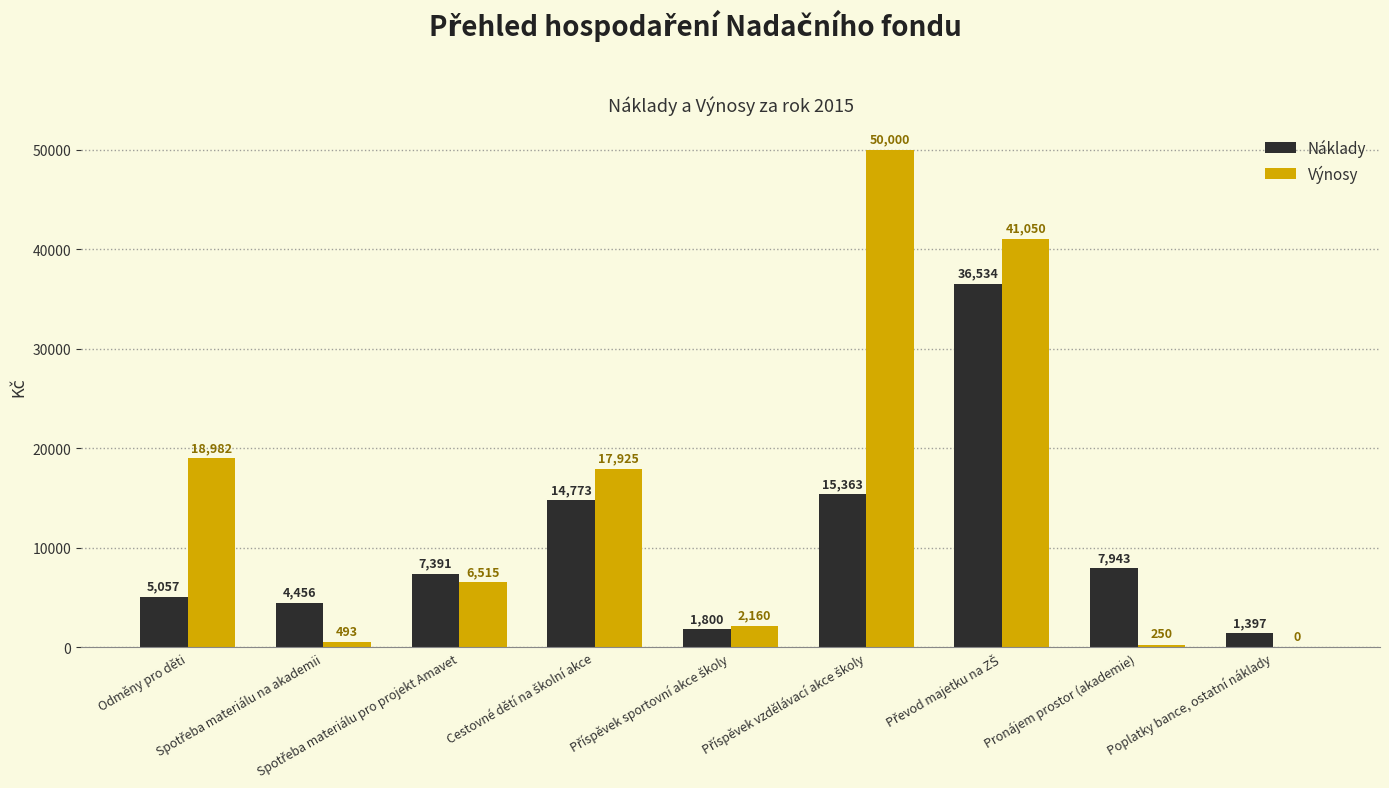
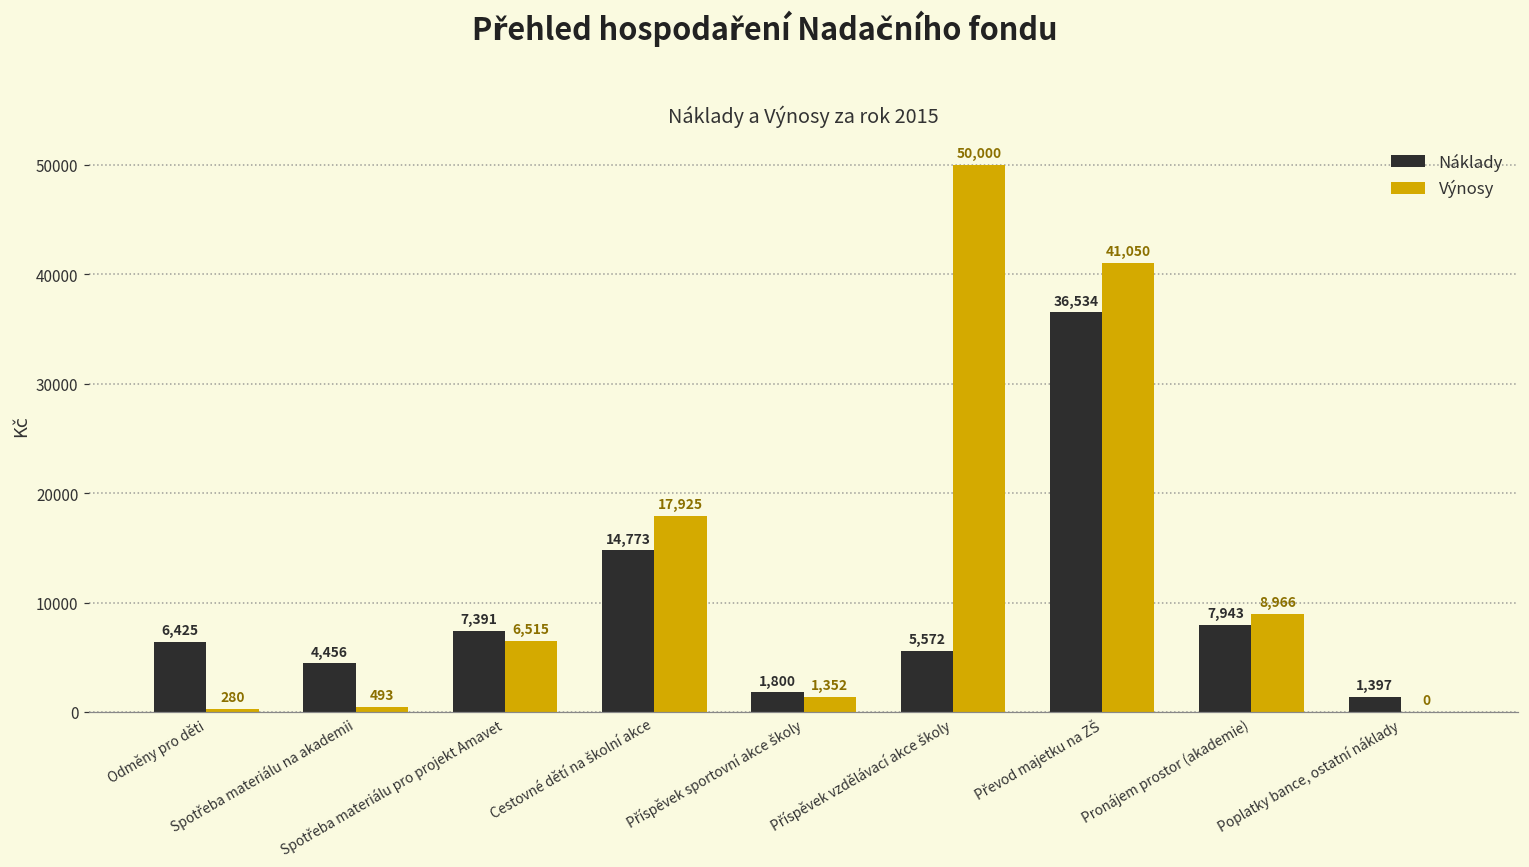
Náklady, Odměny pro děti: 5,057 -> 6,425
Výnosy, Odměny pro děti: 18,982 -> 280
Výnosy, Příspěvek sportovní akce školy: 2,160 -> 1,352
Náklady, Příspěvek vzdělávací akce školy: 15,363 -> 5,572
Výnosy, Pronájem prostor (akademie): 250 -> 8,966
